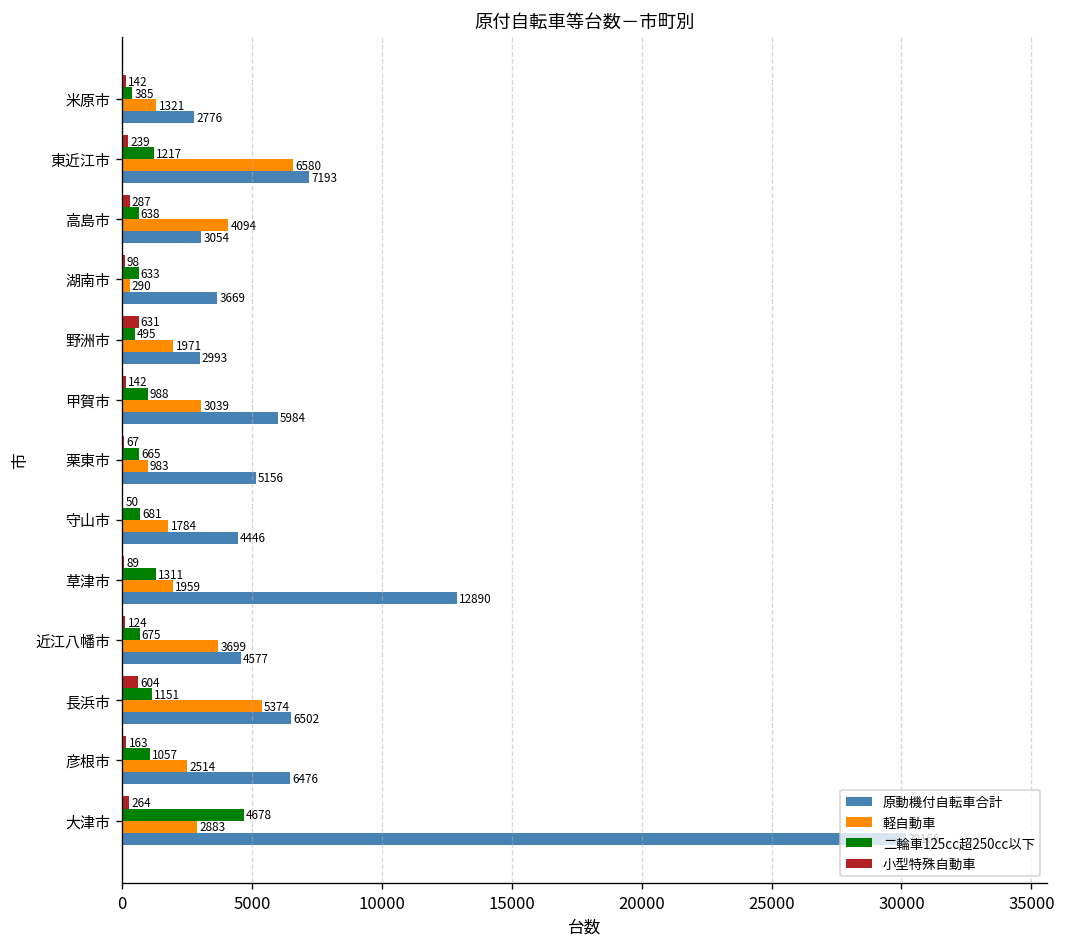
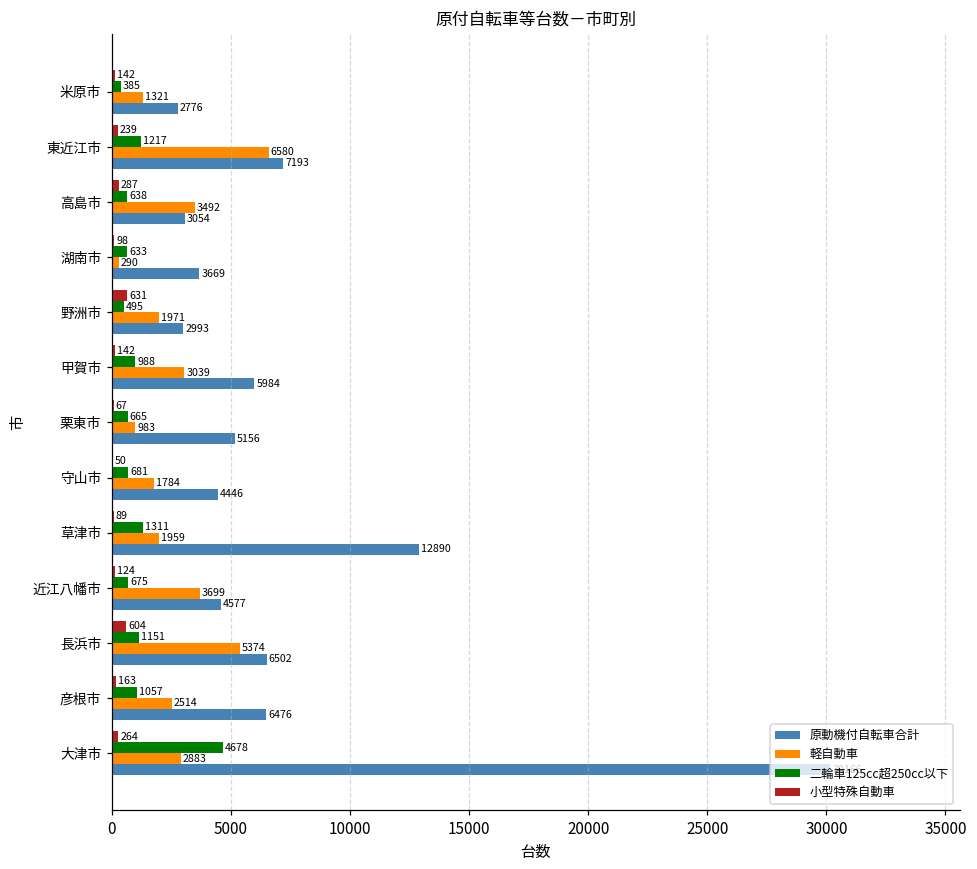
軽自動車, 高島市: 4094 -> 3492
